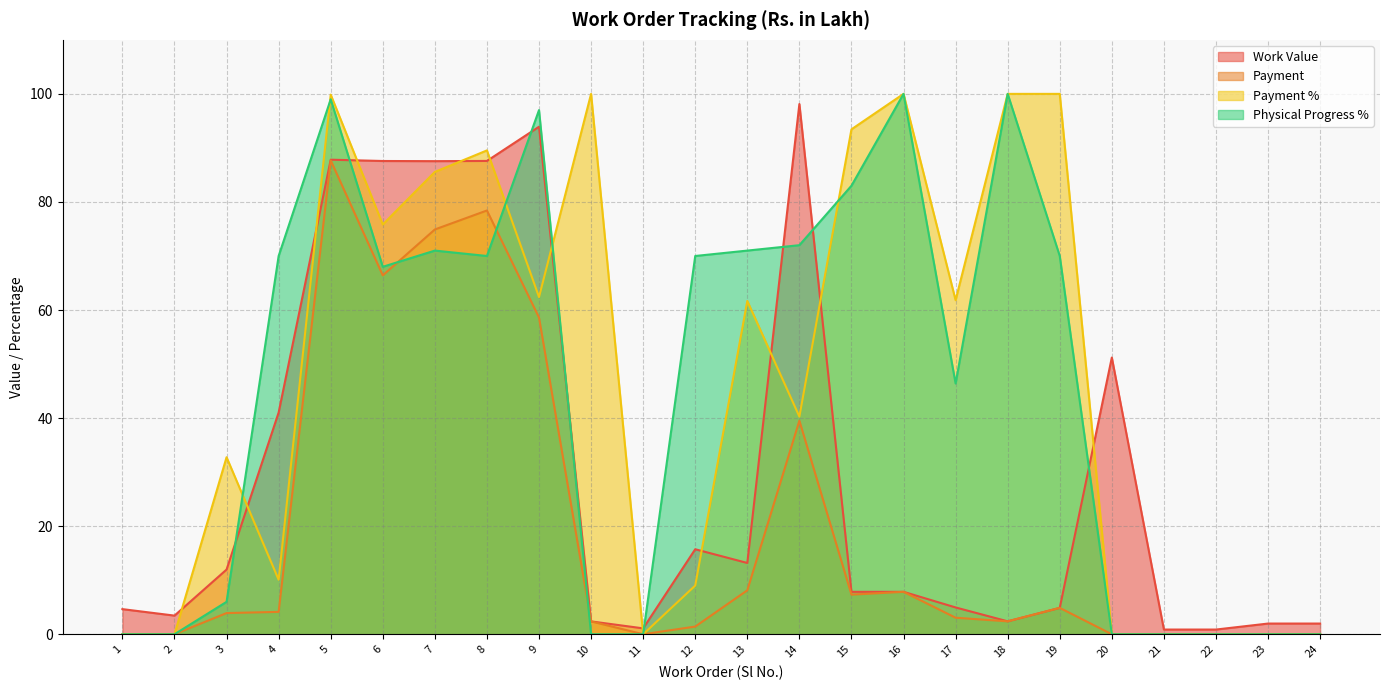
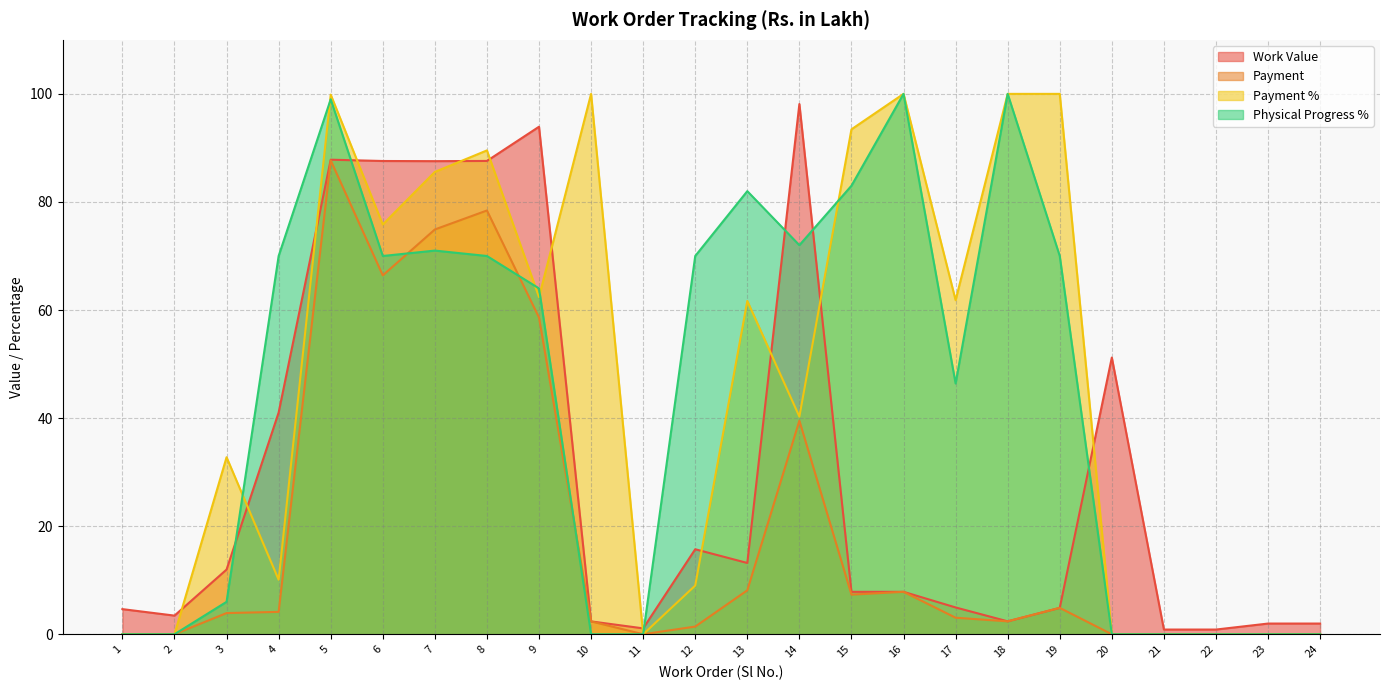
Physical Progress %, 6: 68 -> 70
Physical Progress %, 9: 97 -> 64
Physical Progress %, 13: 71 -> 82
